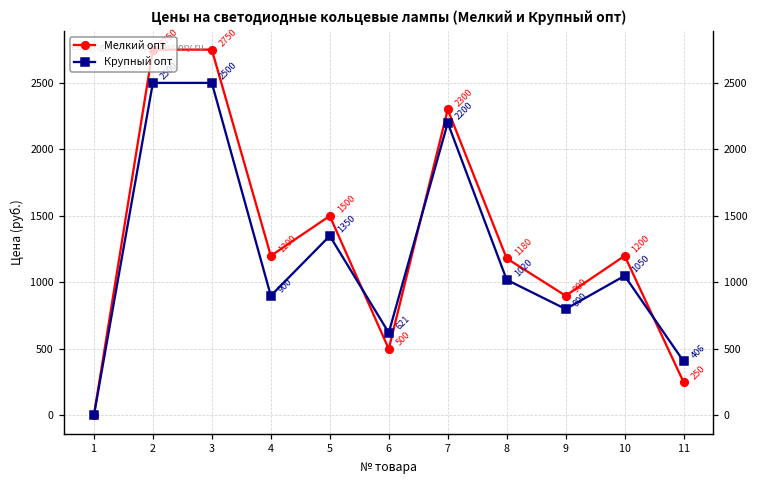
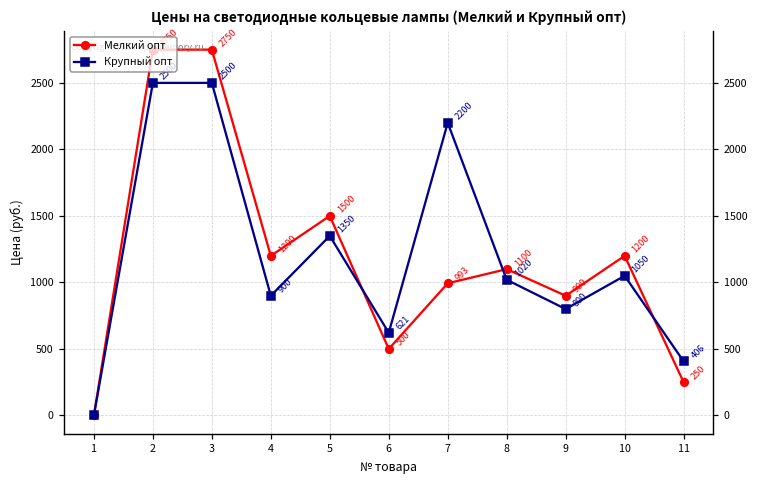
Мелкий опт, 7: 2300 -> 993
Мелкий опт, 8: 1180 -> 1100
